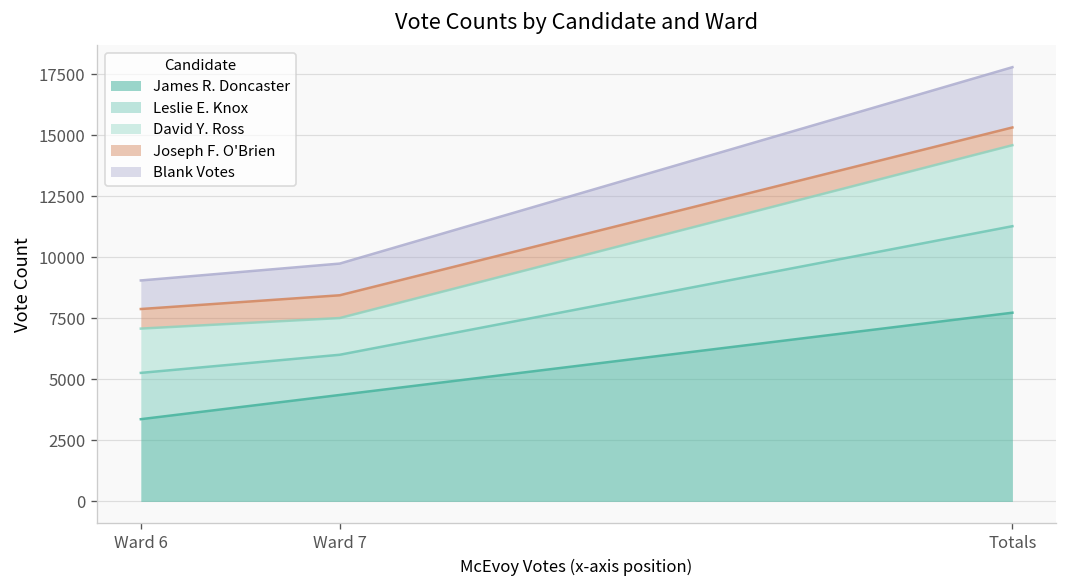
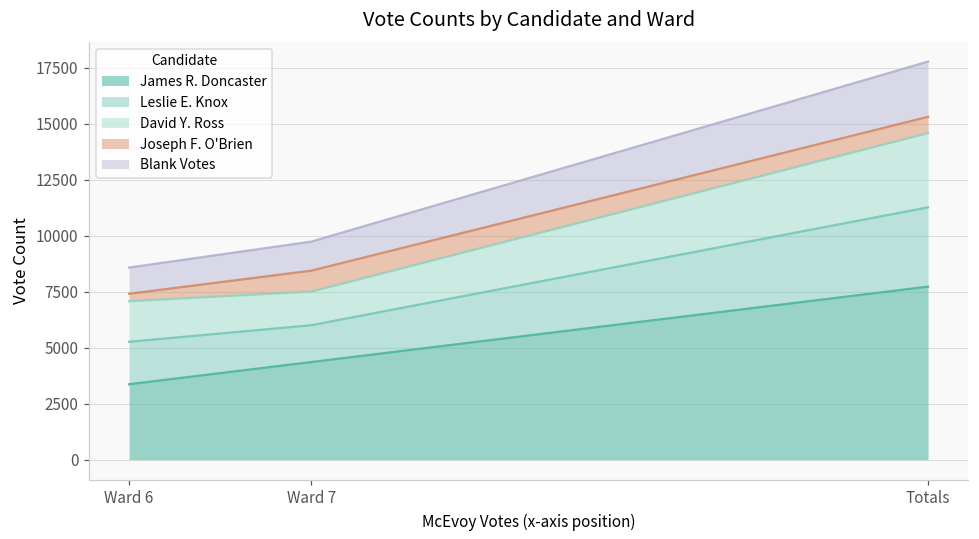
Joseph F. O'Brien, Ward 6: 800 -> 300
